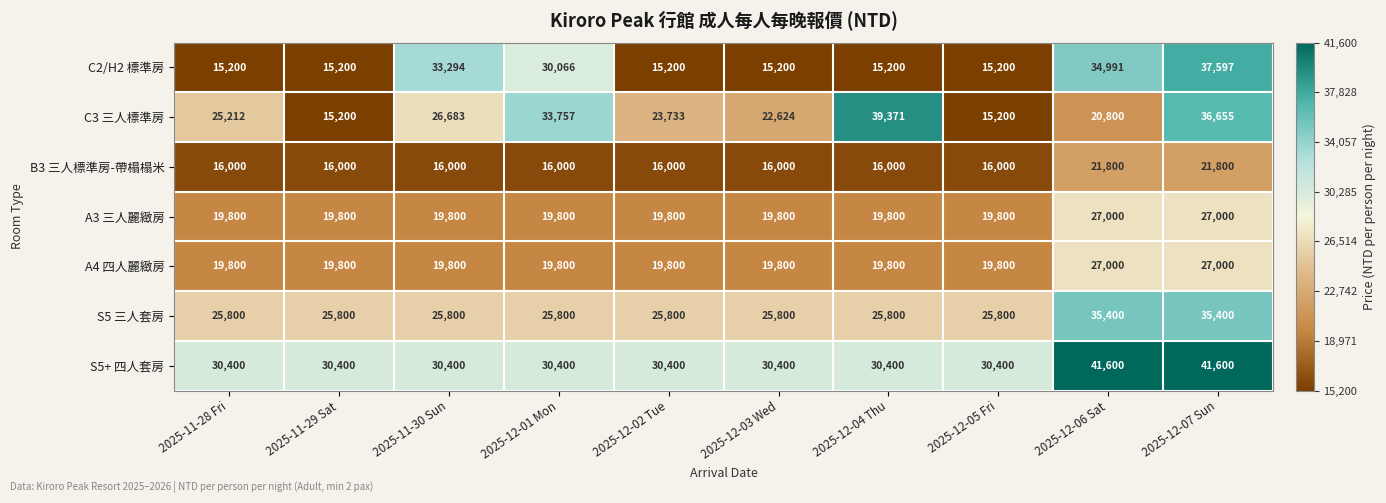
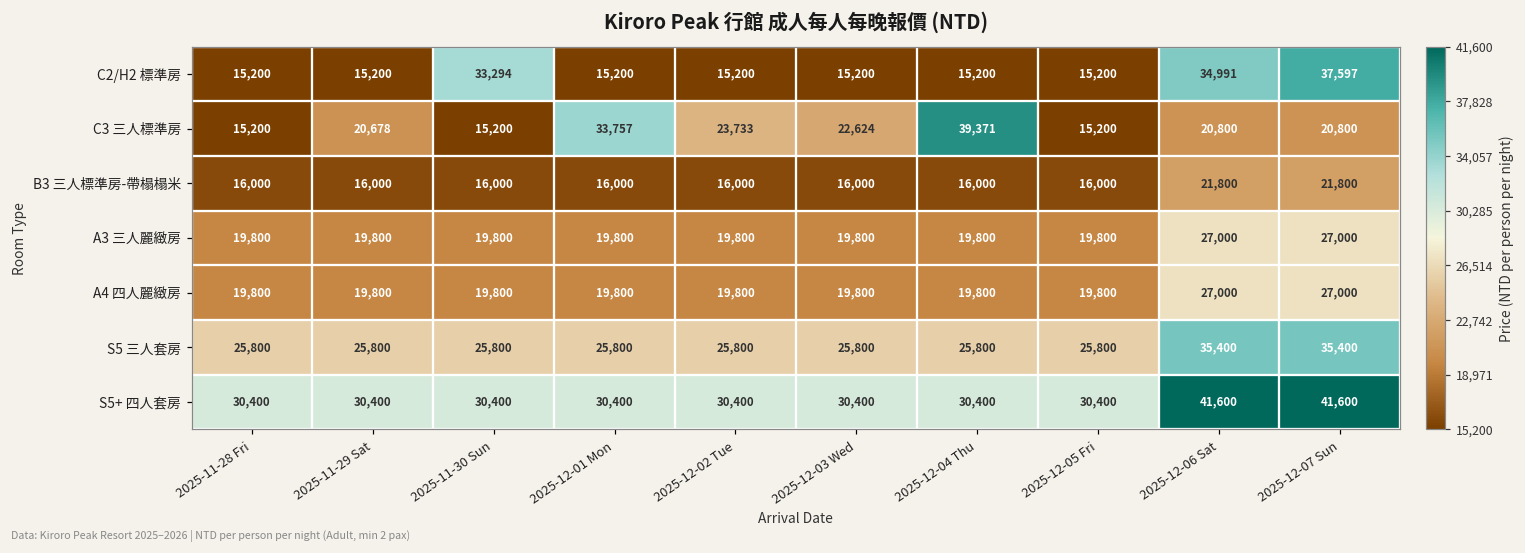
C2/H2 標準房, 2025-12-01 Mon: 30,066 -> 15,200
C3 三人標準房, 2025-11-28 Fri: 25,212 -> 15,200
C3 三人標準房, 2025-11-29 Sat: 15,200 -> 20,678
C3 三人標準房, 2025-11-30 Sun: 26,683 -> 15,200
C3 三人標準房, 2025-12-07 Sun: 36,655 -> 20,800
